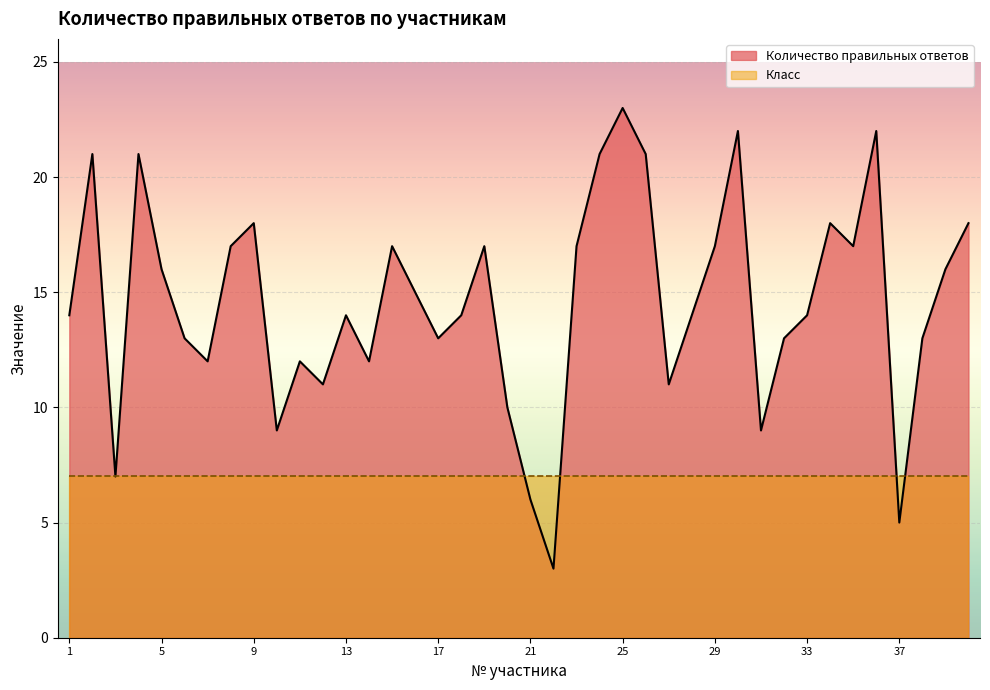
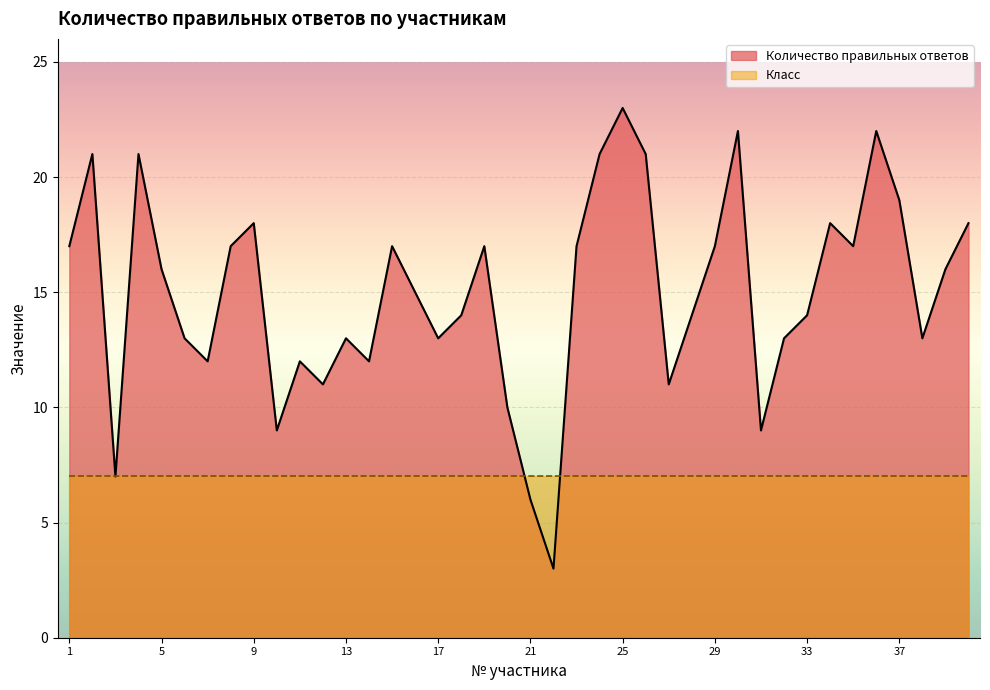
Количество правильных ответов, 1: 14 -> 17
Количество правильных ответов, 13: 14 -> 13
Количество правильных ответов, 37: 5 -> 19
